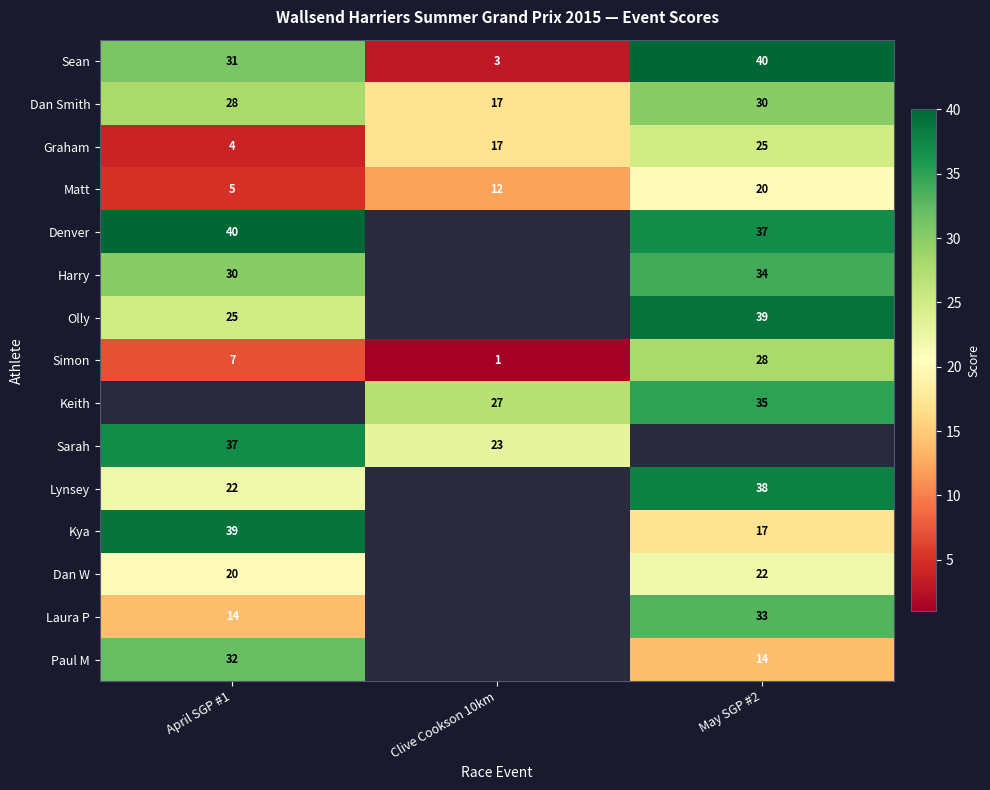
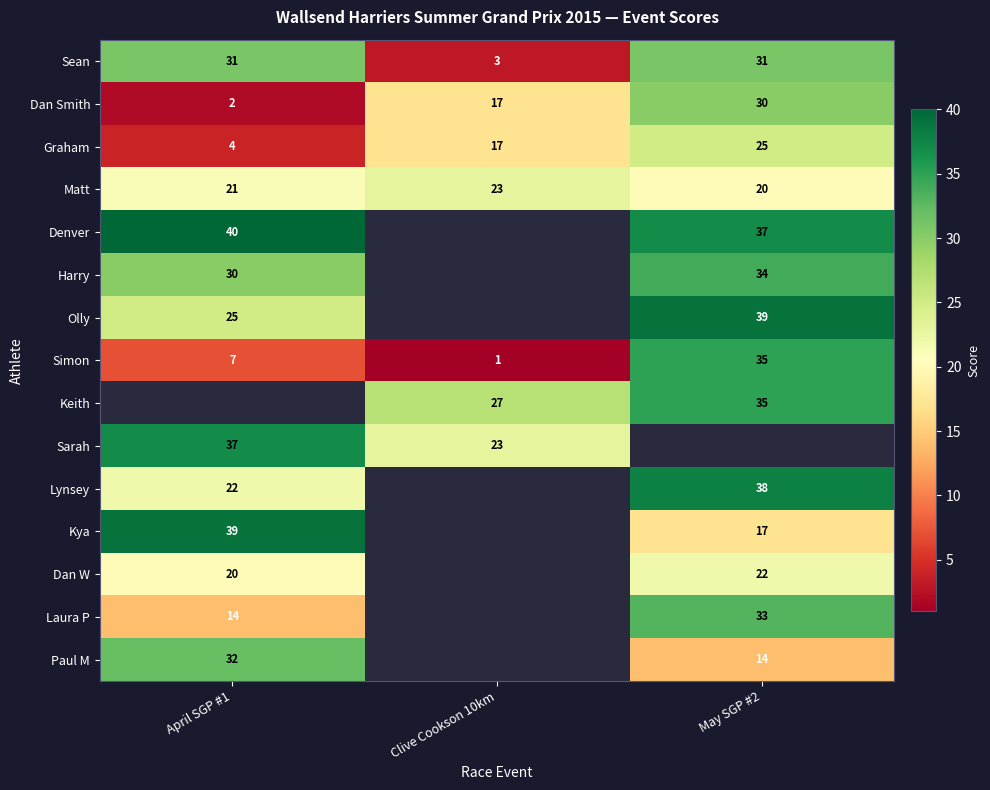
Sean, May SGP #2: 40 -> 31
Dan Smith, April SGP #1: 28 -> 2
Matt, April SGP #1: 5 -> 21
Matt, Clive Cookson 10km: 12 -> 23
Simon, May SGP #2: 28 -> 35
